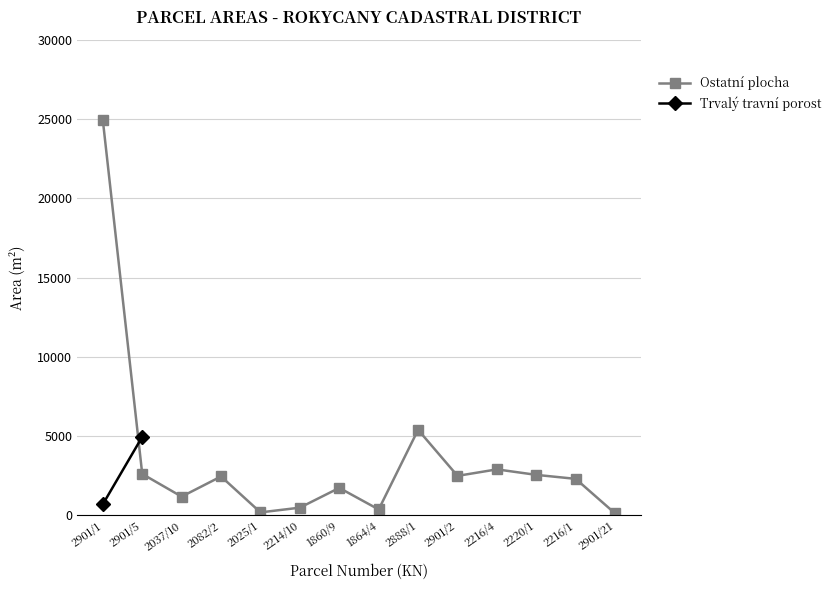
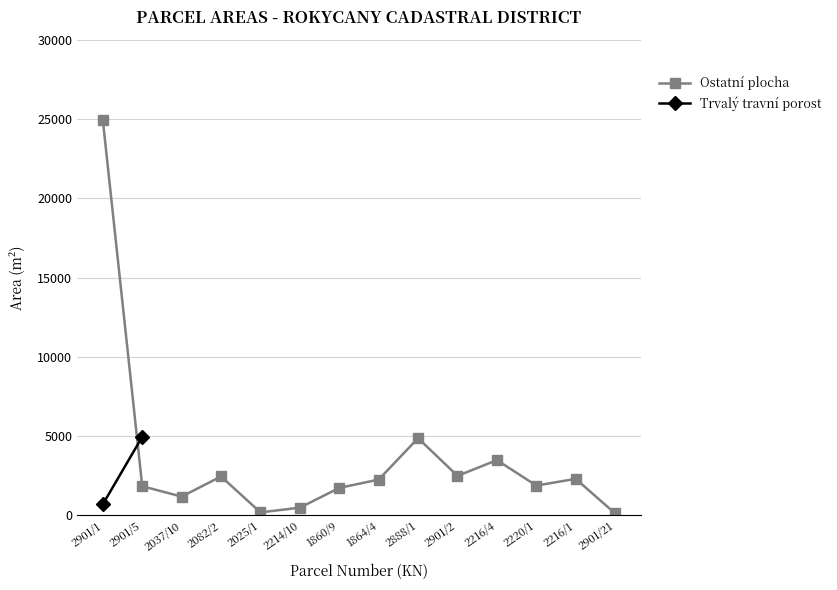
Ostatní plocha, 2901/5: 2600 -> 1800
Ostatní plocha, 1864/4: 400 -> 2200
Ostatní plocha, 2888/1: 5400 -> 4900
Ostatní plocha, 2216/4: 2900 -> 3500
Ostatní plocha, 2220/1: 2500 -> 1900
